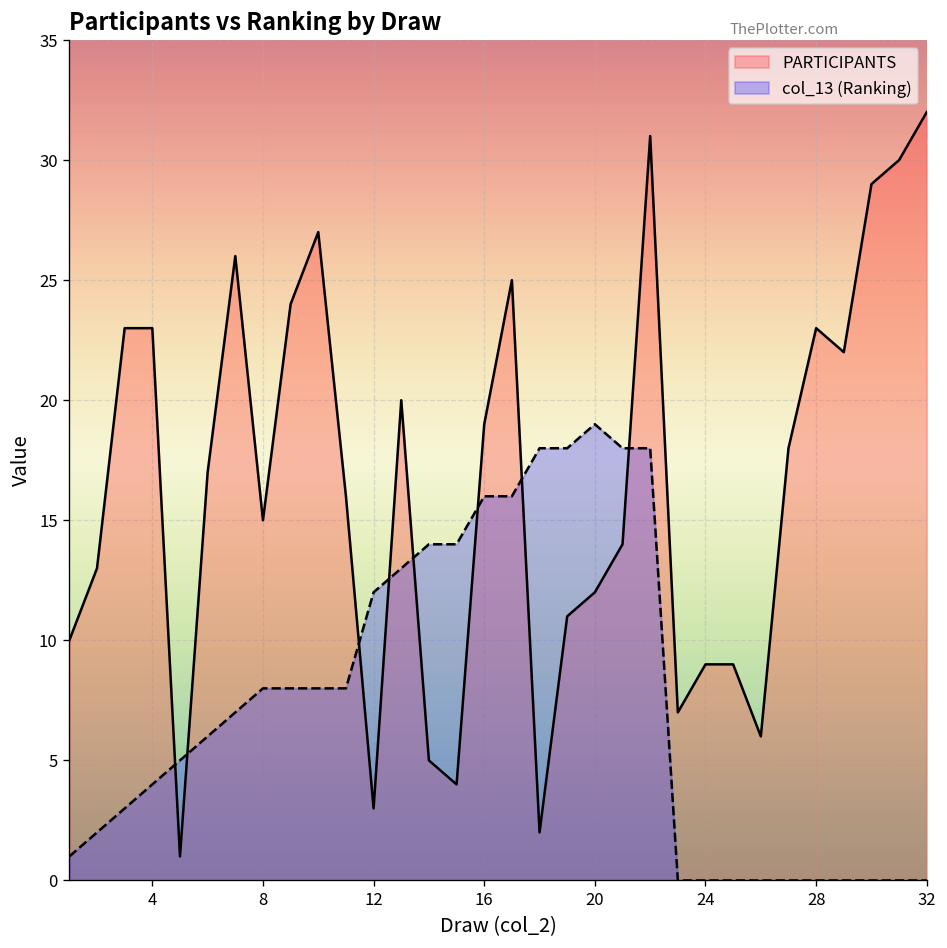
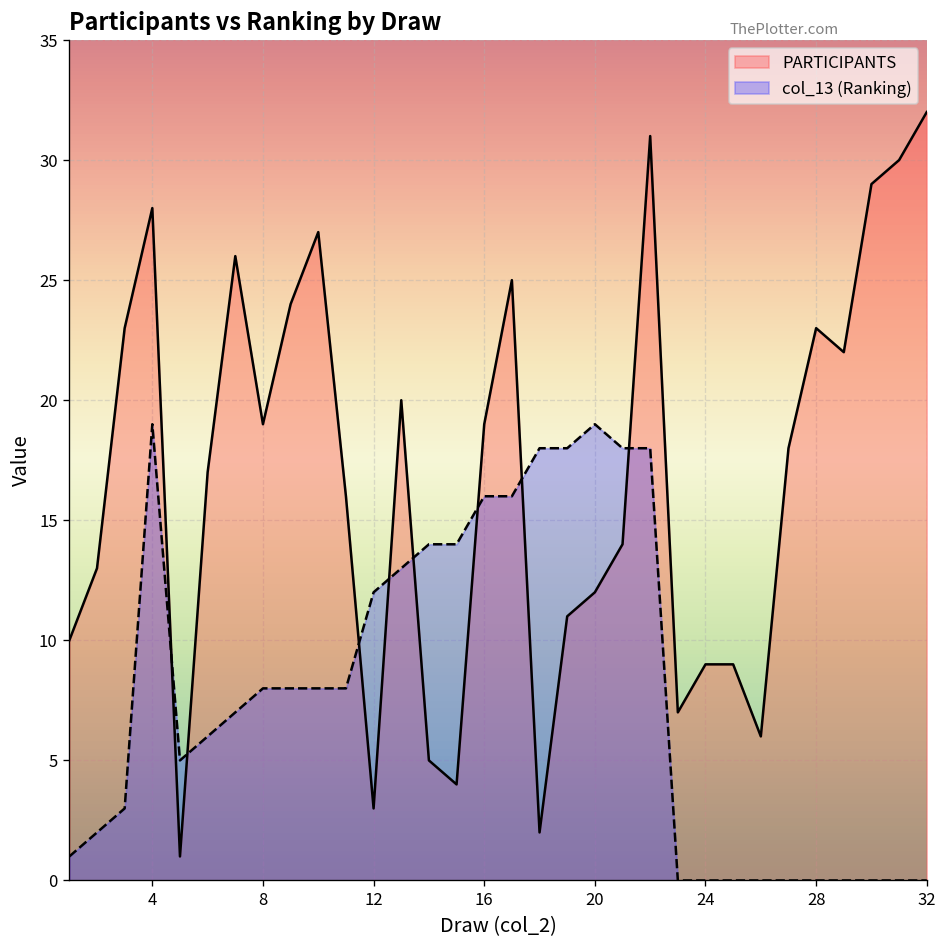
PARTICIPANTS, 4: 23 -> 28
col_13 (Ranking), 4: 4 -> 19
PARTICIPANTS, 8: 15 -> 19
